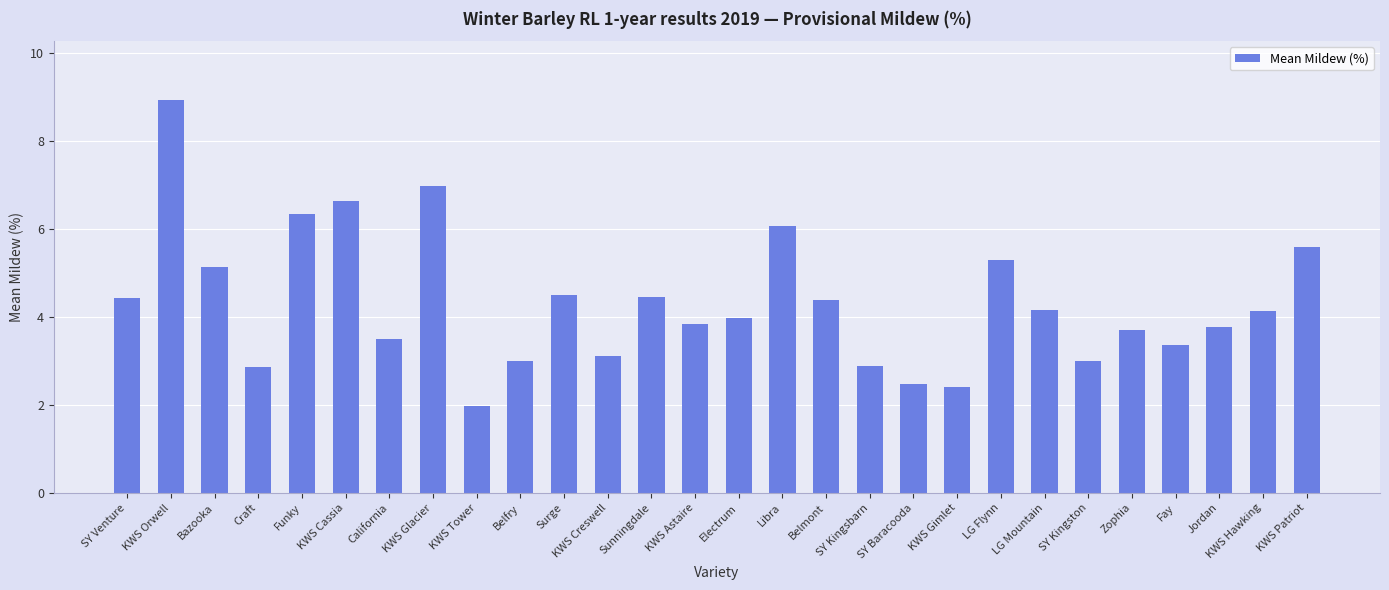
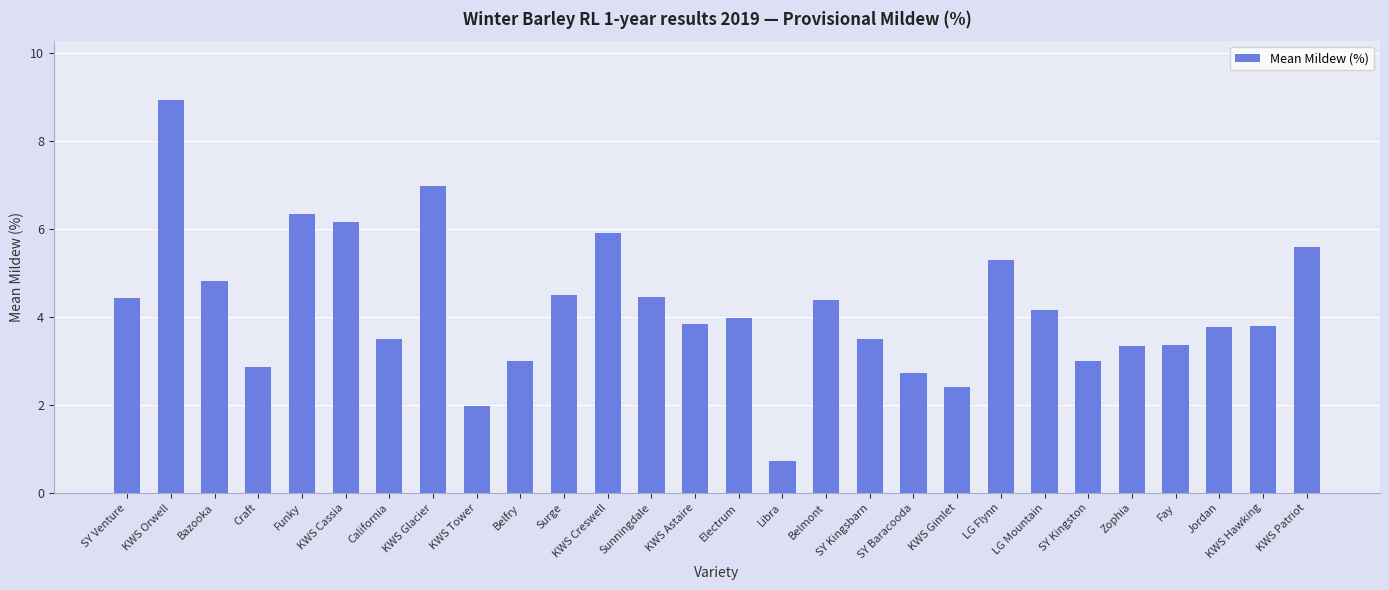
Bazooka: 5.1 -> 4.8
KWS Cassia: 6.6 -> 6.2
KWS Creswell: 3.1 -> 5.9
Libra: 6.1 -> 0.7
SY Kingsbarn: 2.9 -> 3.5
SY Baracooda: 2.5 -> 2.7
Zophia: 3.7 -> 3.3
KWS Hawking: 4.1 -> 3.8
